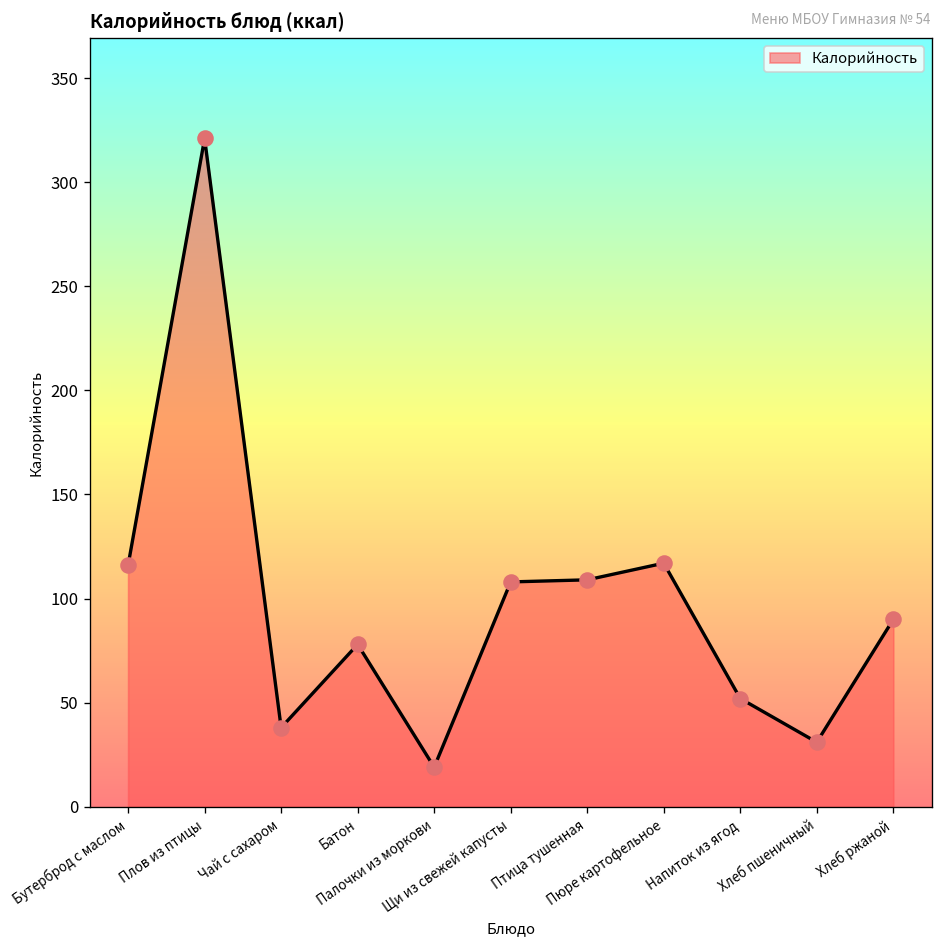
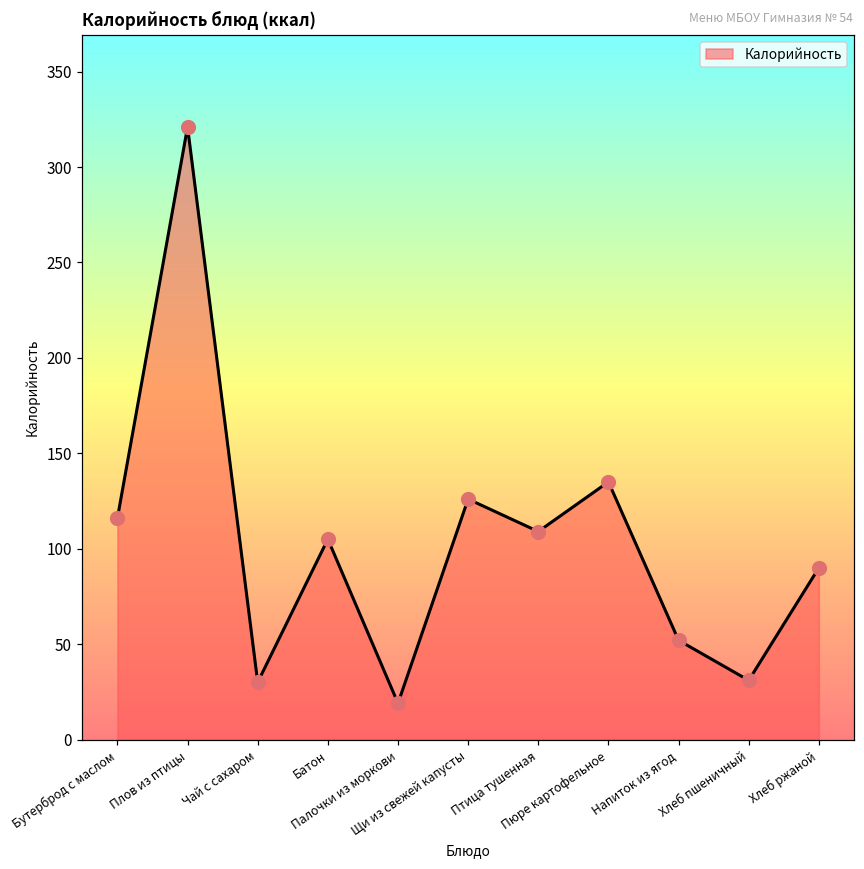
Чай с сахаром: 38 -> 30
Батон: 78 -> 105
Щи из свежей капусты: 108 -> 126
Пюре картофельное: 117 -> 135
